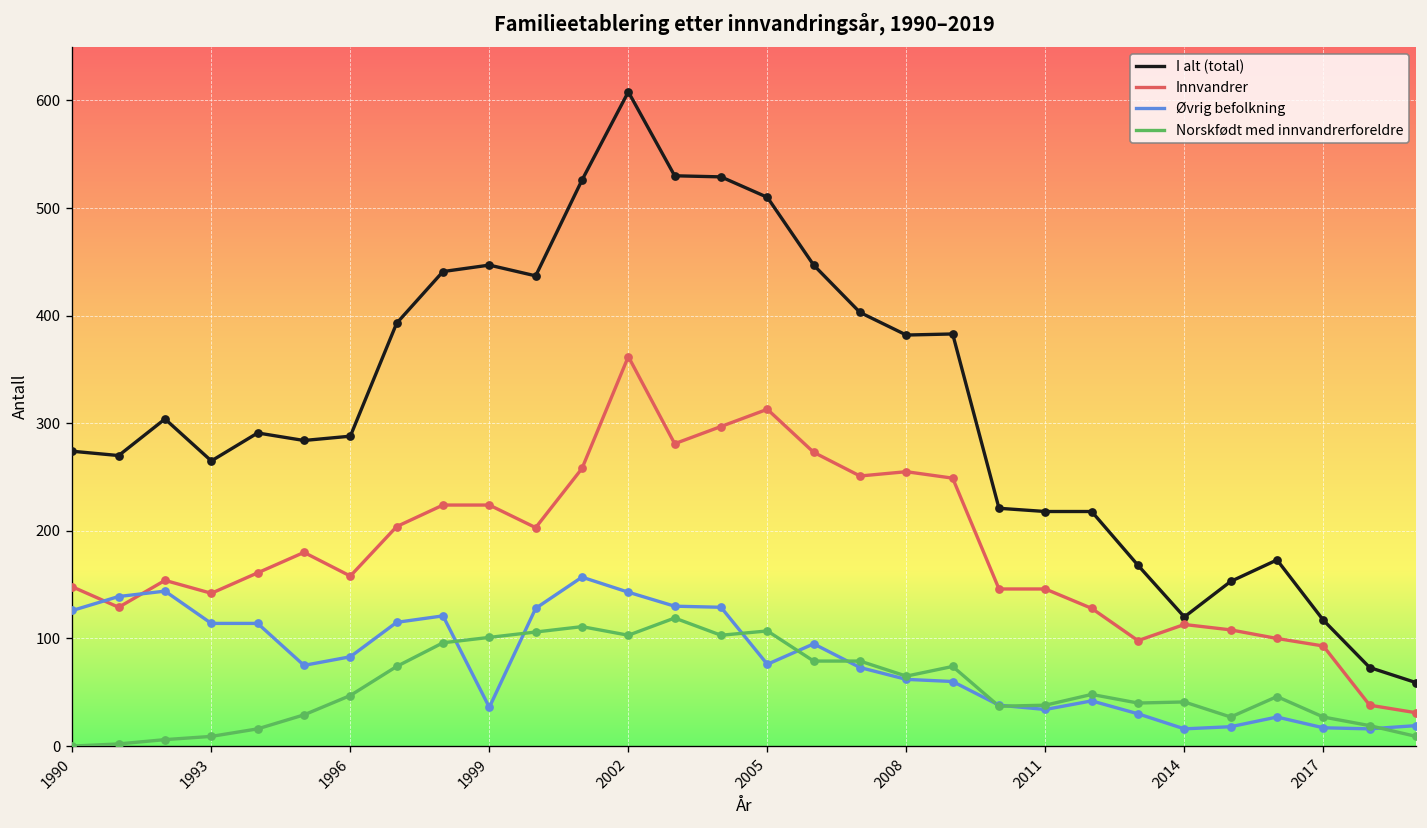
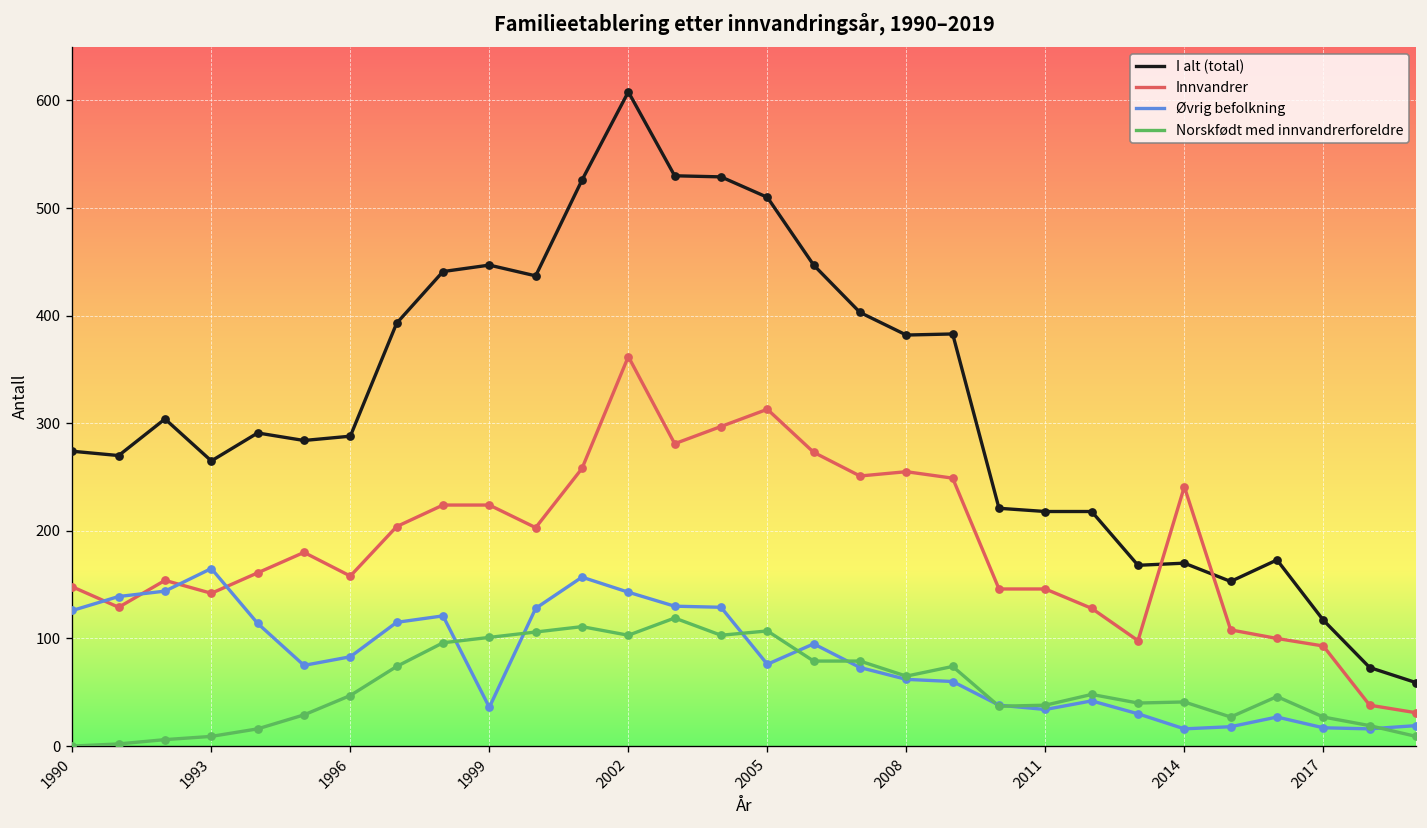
Øvrig befolkning, 1993: 110 -> 170
I alt (total), 2014: 120 -> 170
Innvandrer, 2014: 110 -> 240
